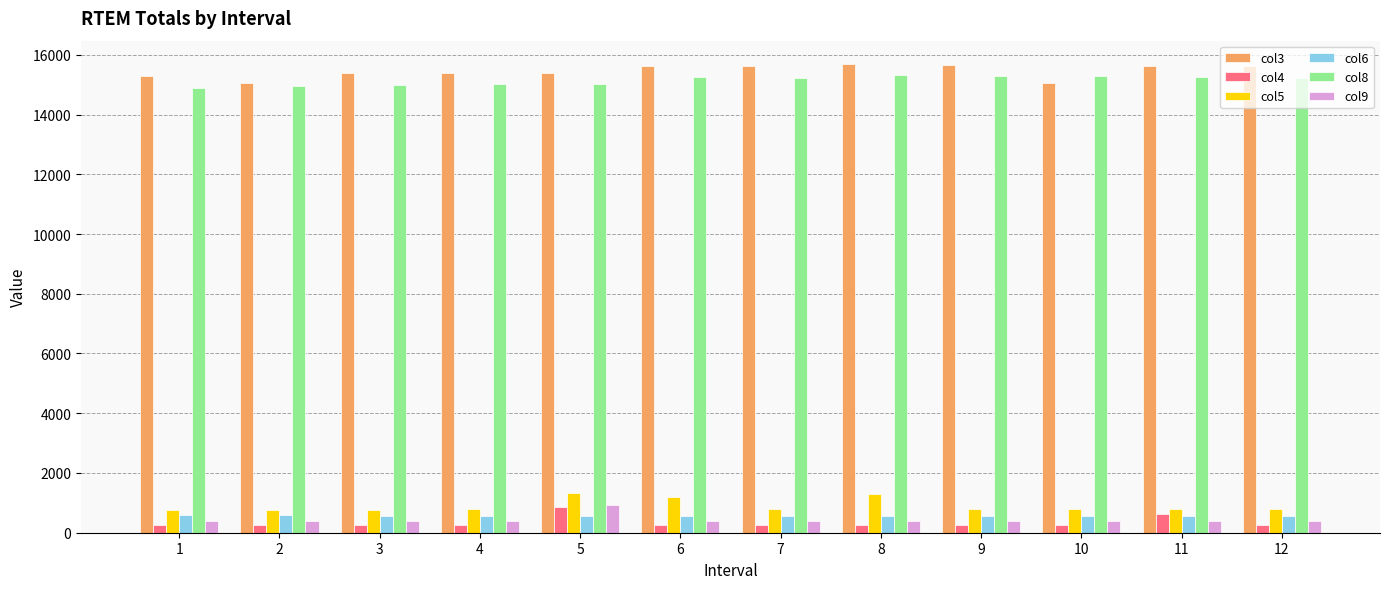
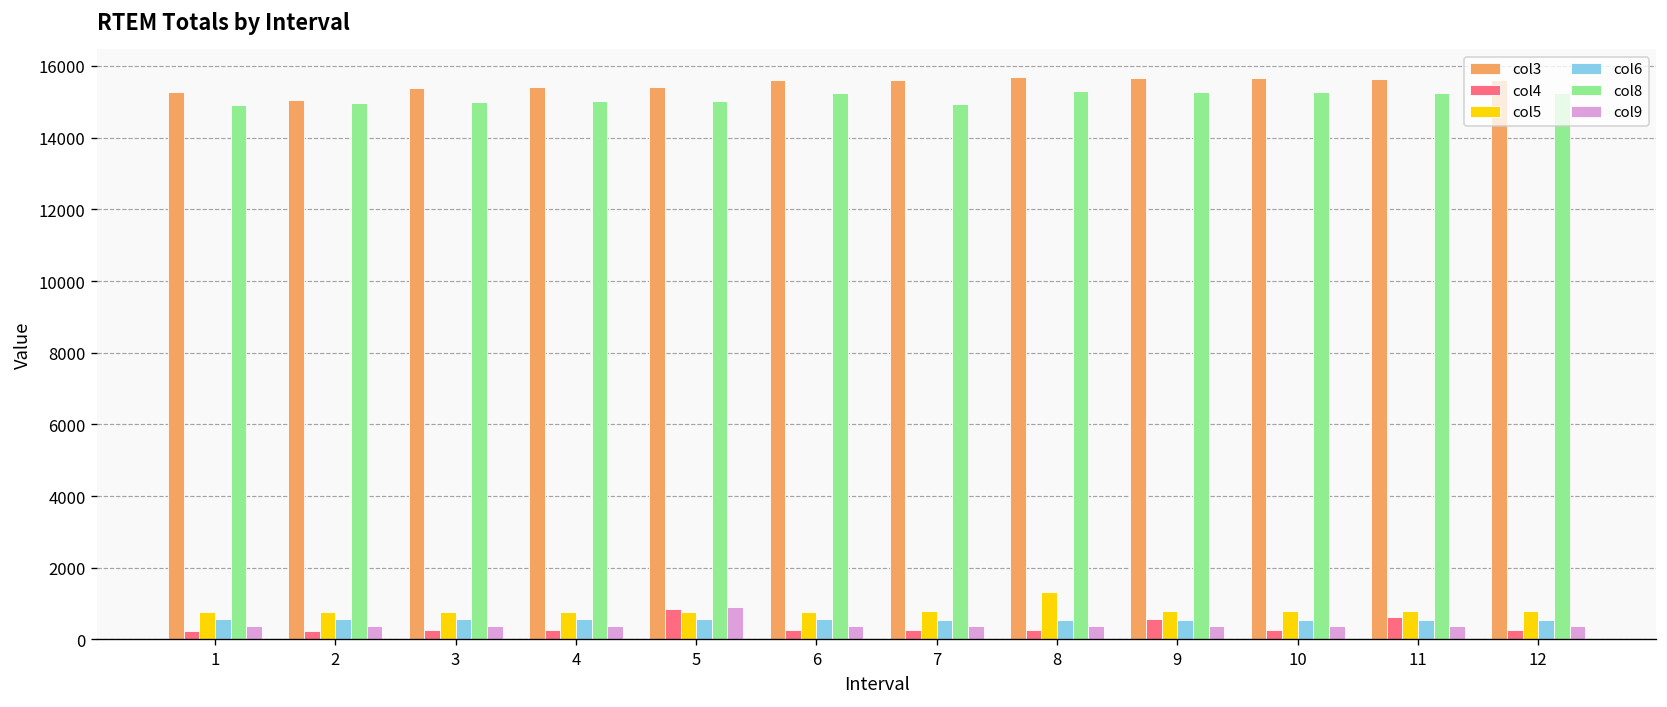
col5, 5: 1300 -> 800
col5, 6: 1200 -> 800
col8, 7: 15200 -> 14900
col4, 9: 300 -> 600
col3, 10: 15100 -> 15700
